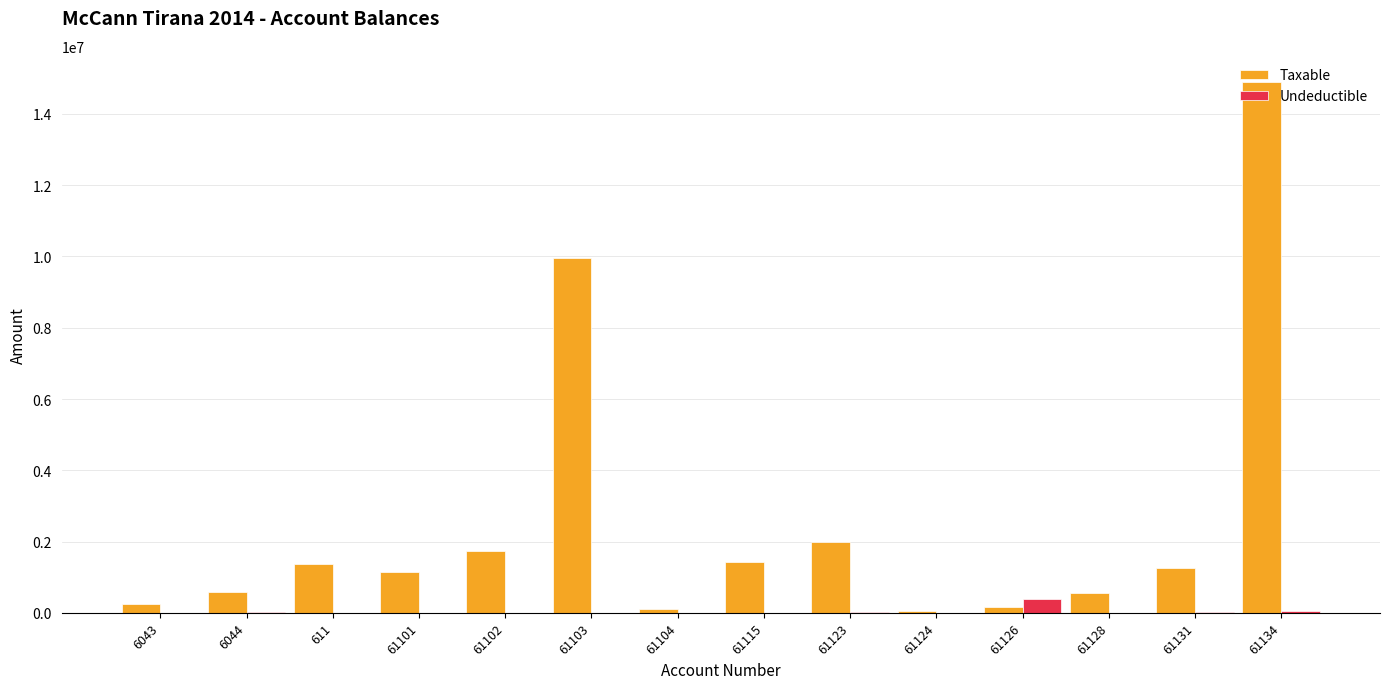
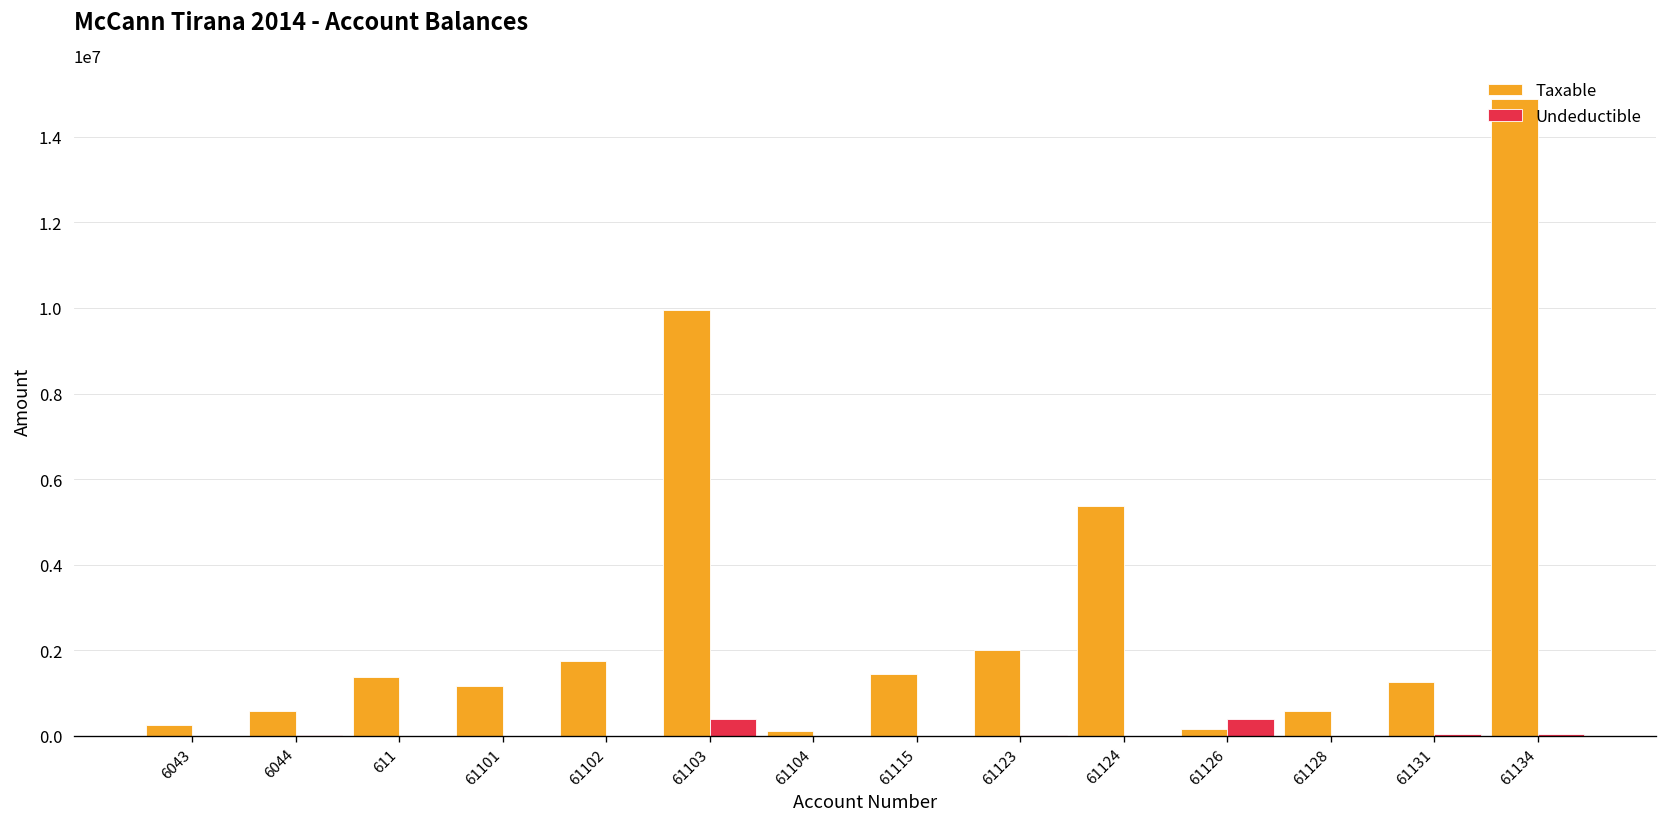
Undeductible, 61103: 0 -> 400000
Taxable, 61124: 100000 -> 5400000
